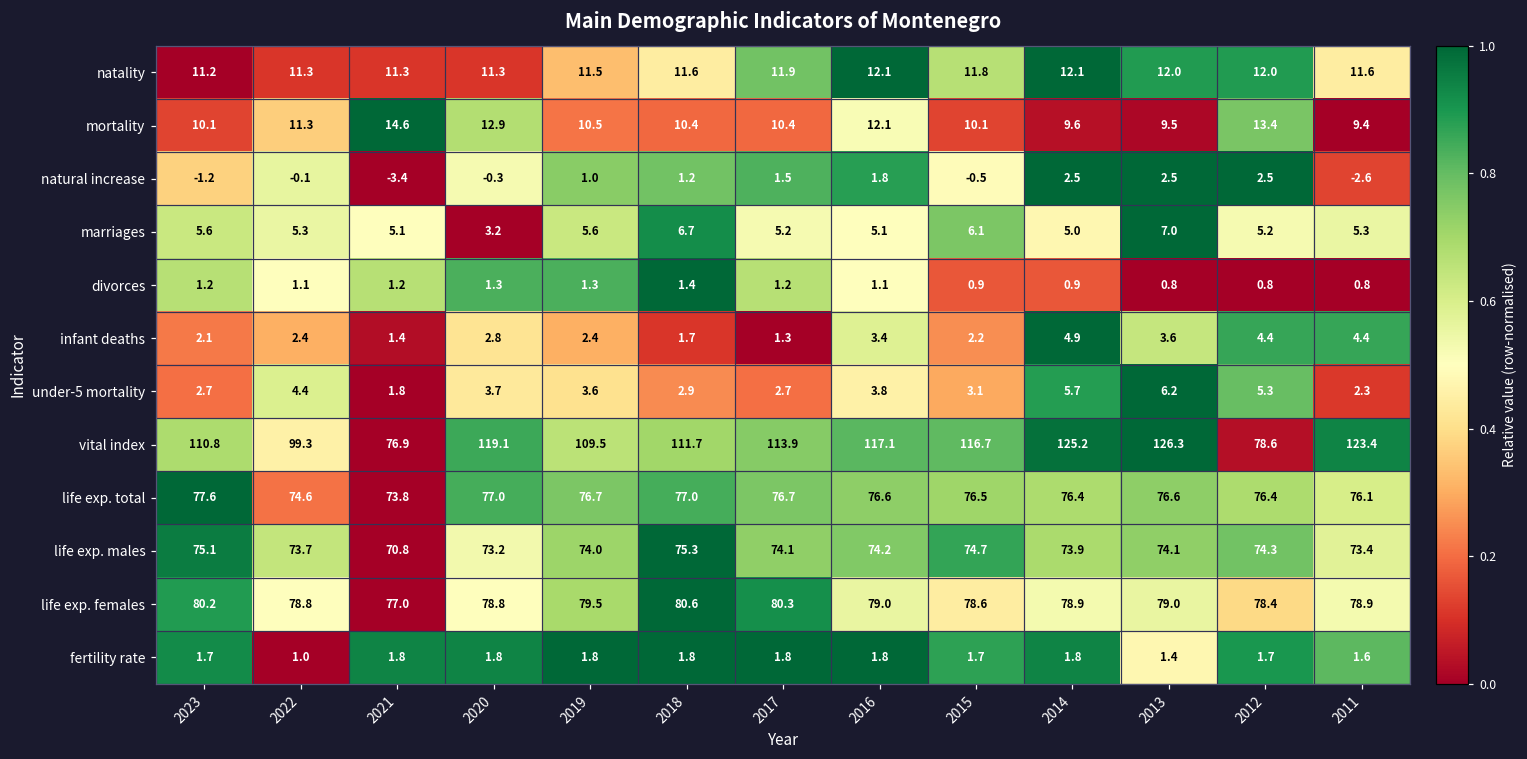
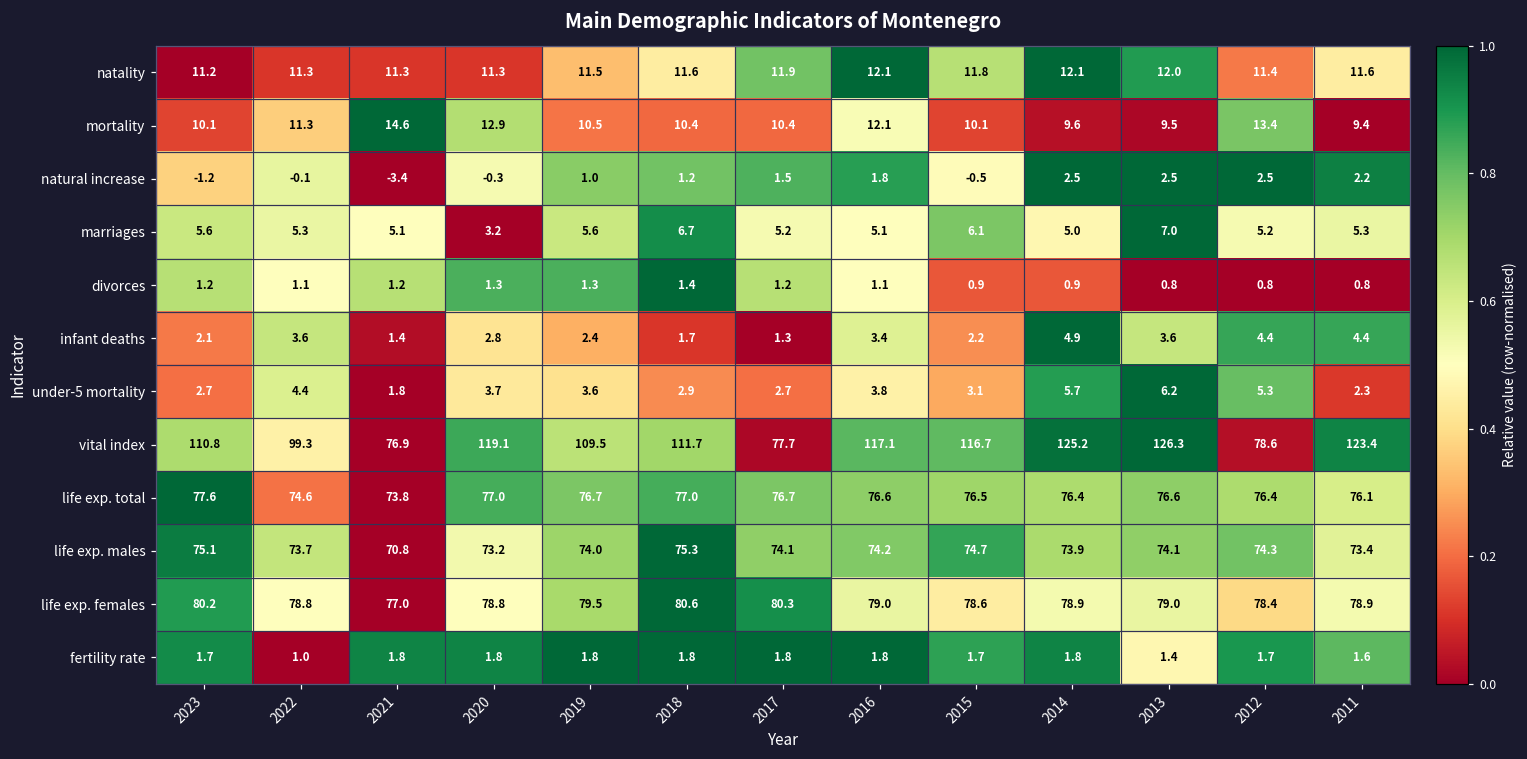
natality, 2012: 12.0 -> 11.4
natural increase, 2011: -2.6 -> 2.2
infant deaths, 2022: 2.4 -> 3.6
vital index, 2017: 113.9 -> 77.7
